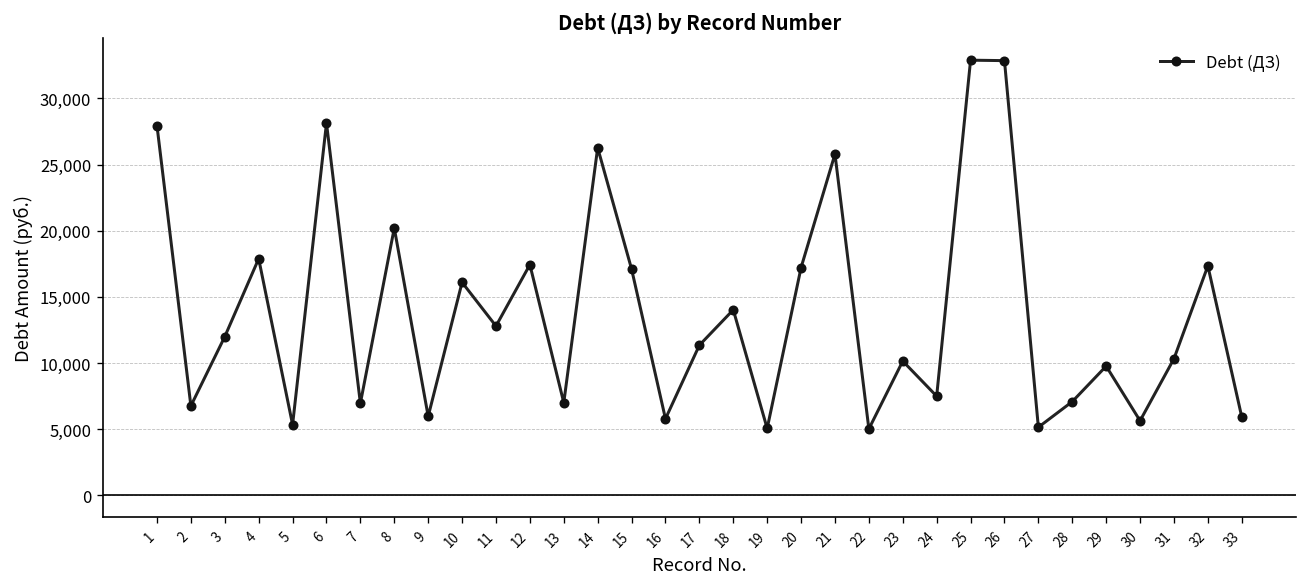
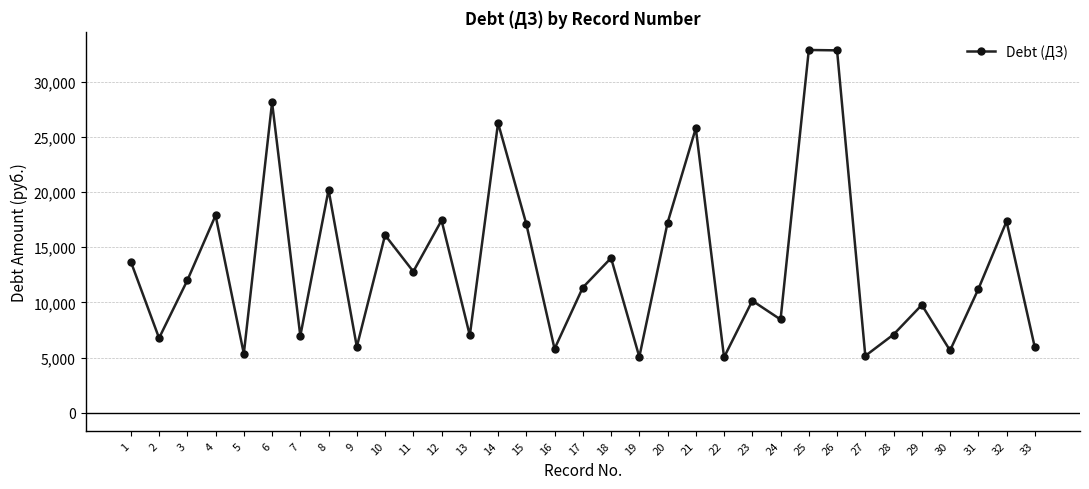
1: 27,900 -> 13,700
24: 7,500 -> 8,400
31: 10,300 -> 11,200
